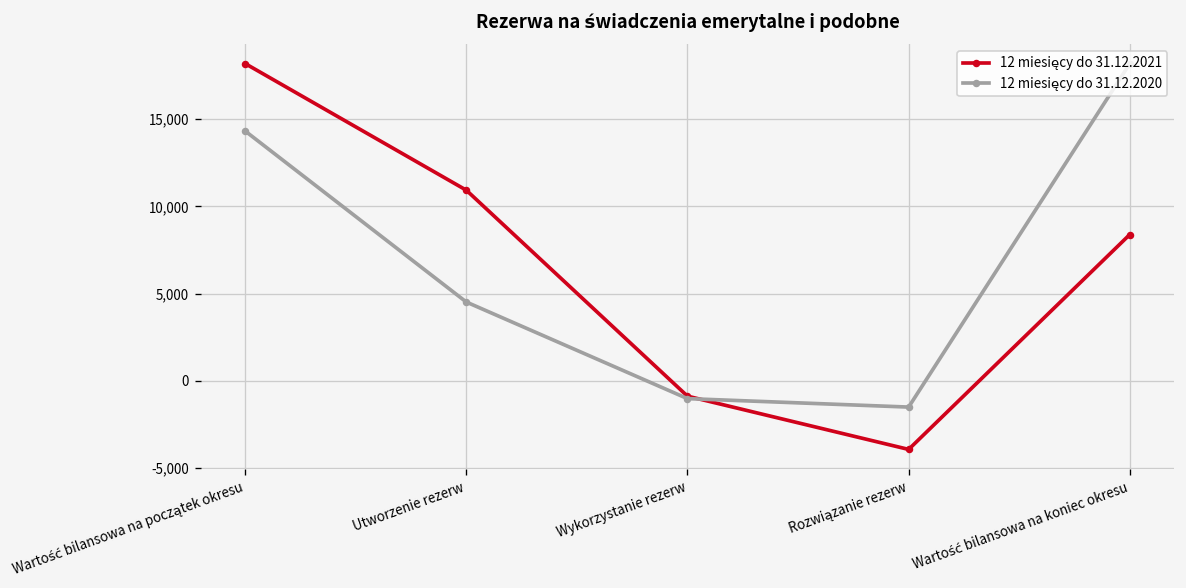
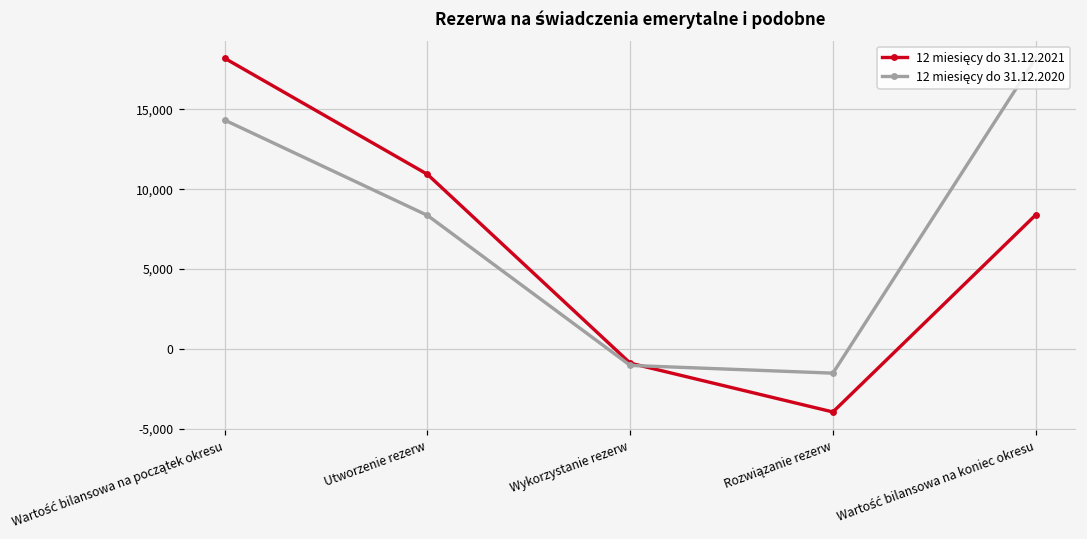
12 miesięcy do 31.12.2020, Utworzenie rezerw: 4,500 -> 8,400
